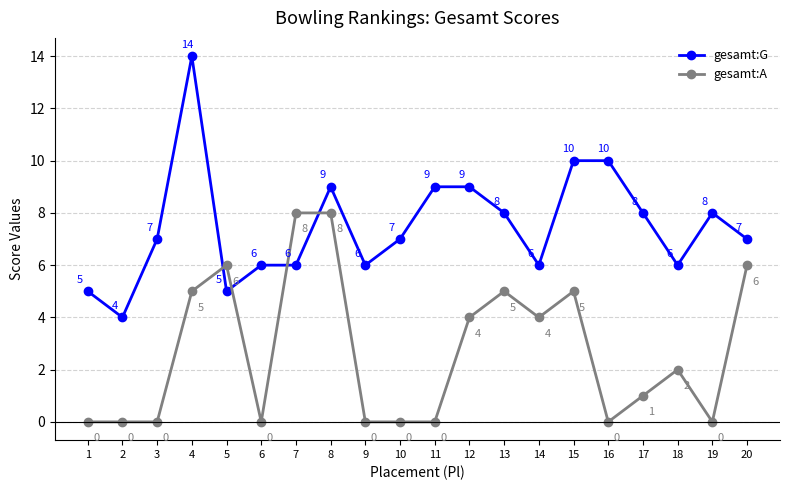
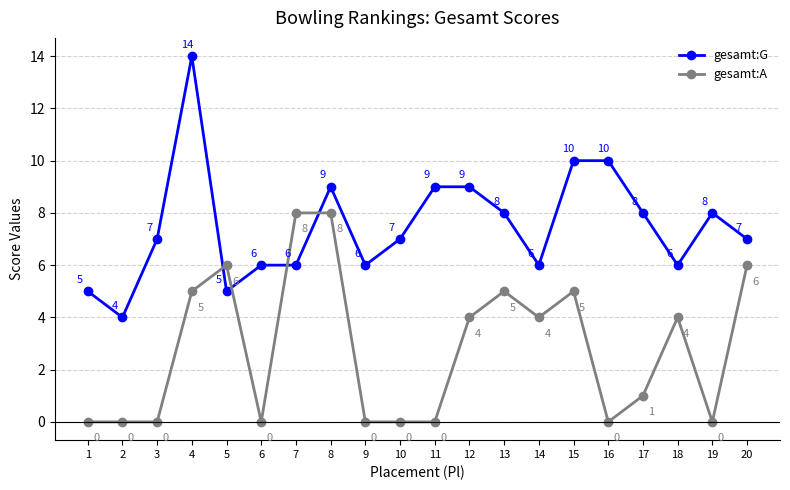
gesamt:A, 18: 2 -> 4
